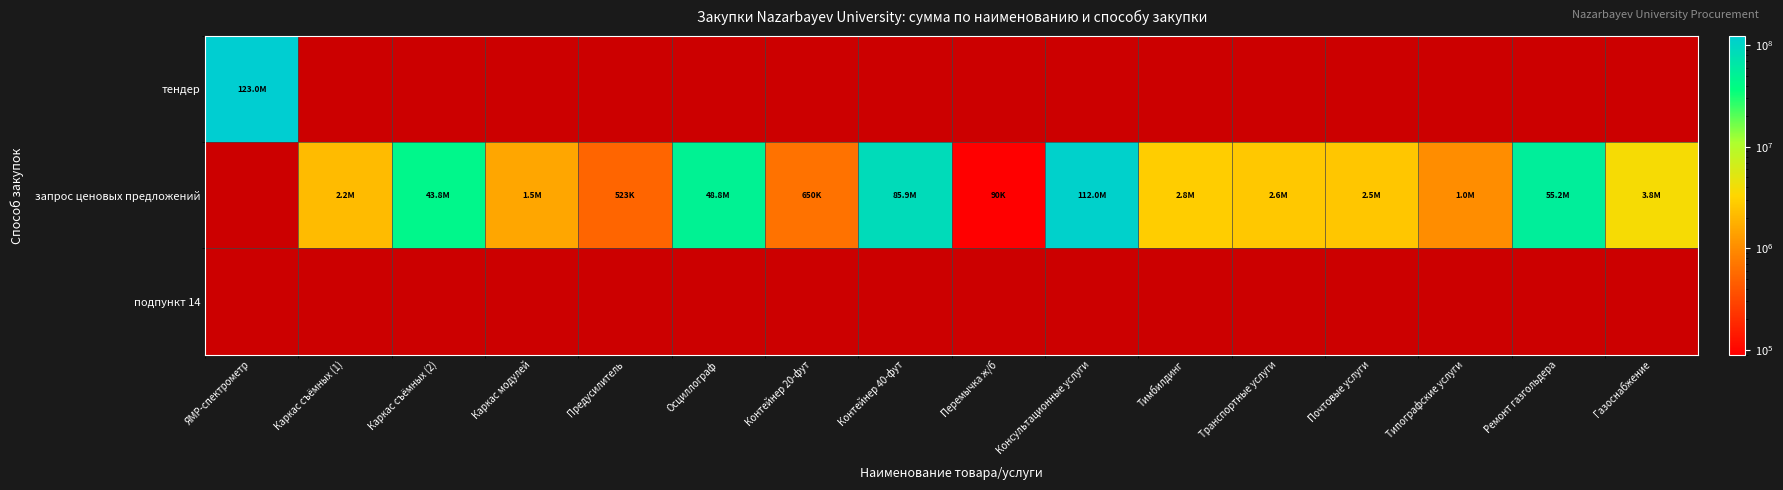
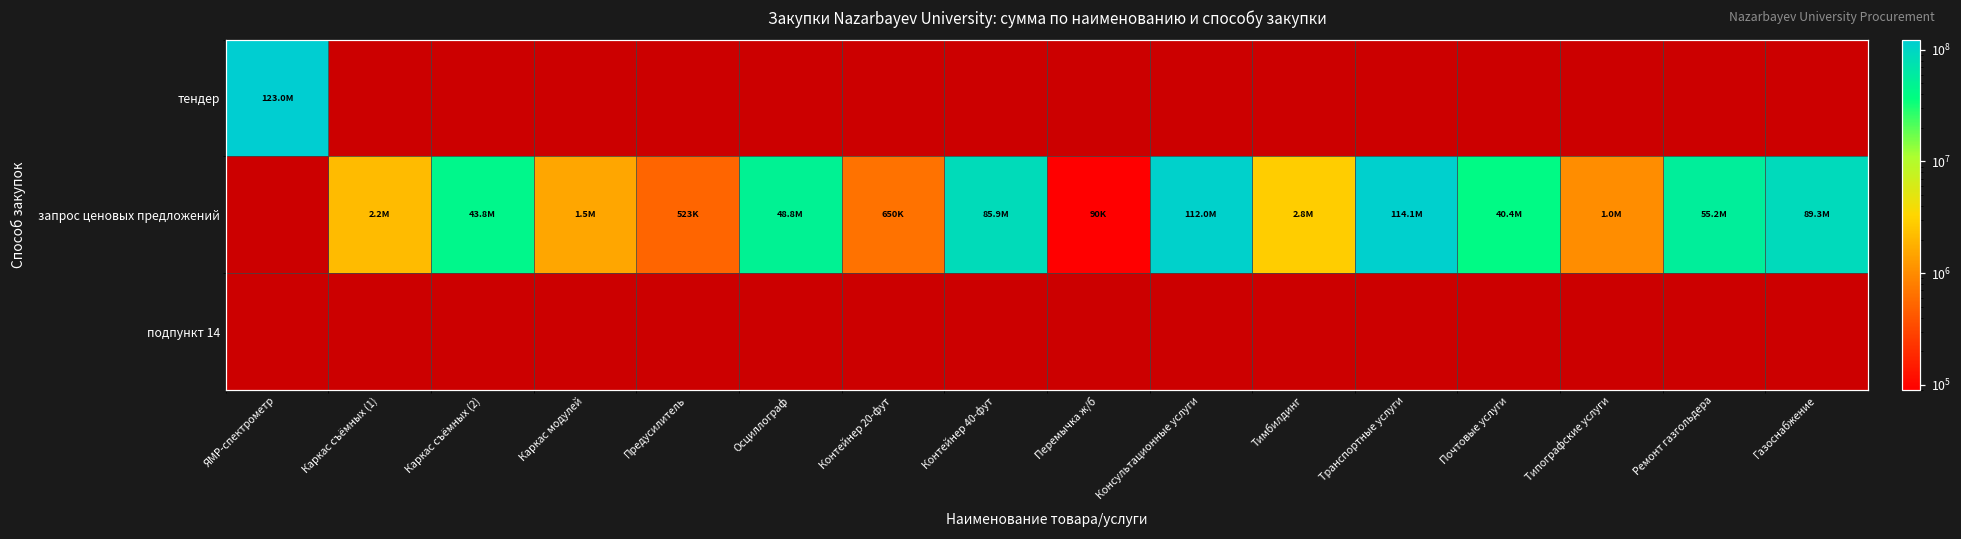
запрос ценовых предложений, Транспортные услуги: 2.6M -> 114.1M
запрос ценовых предложений, Почтовые услуги: 2.5M -> 40.4M
запрос ценовых предложений, Газоснабжение: 3.8M -> 89.3M
